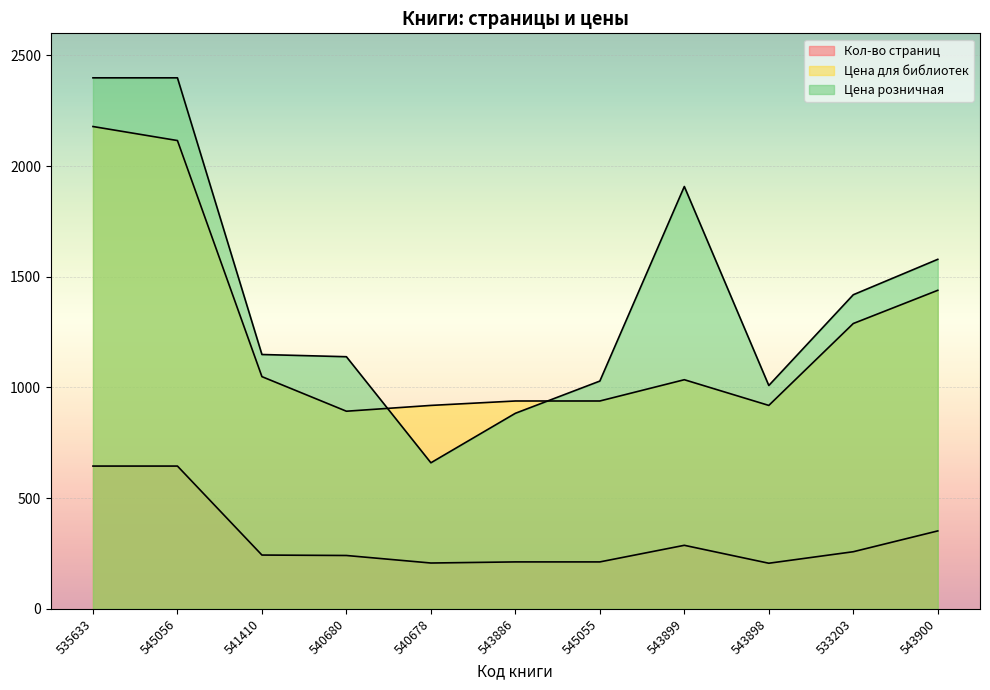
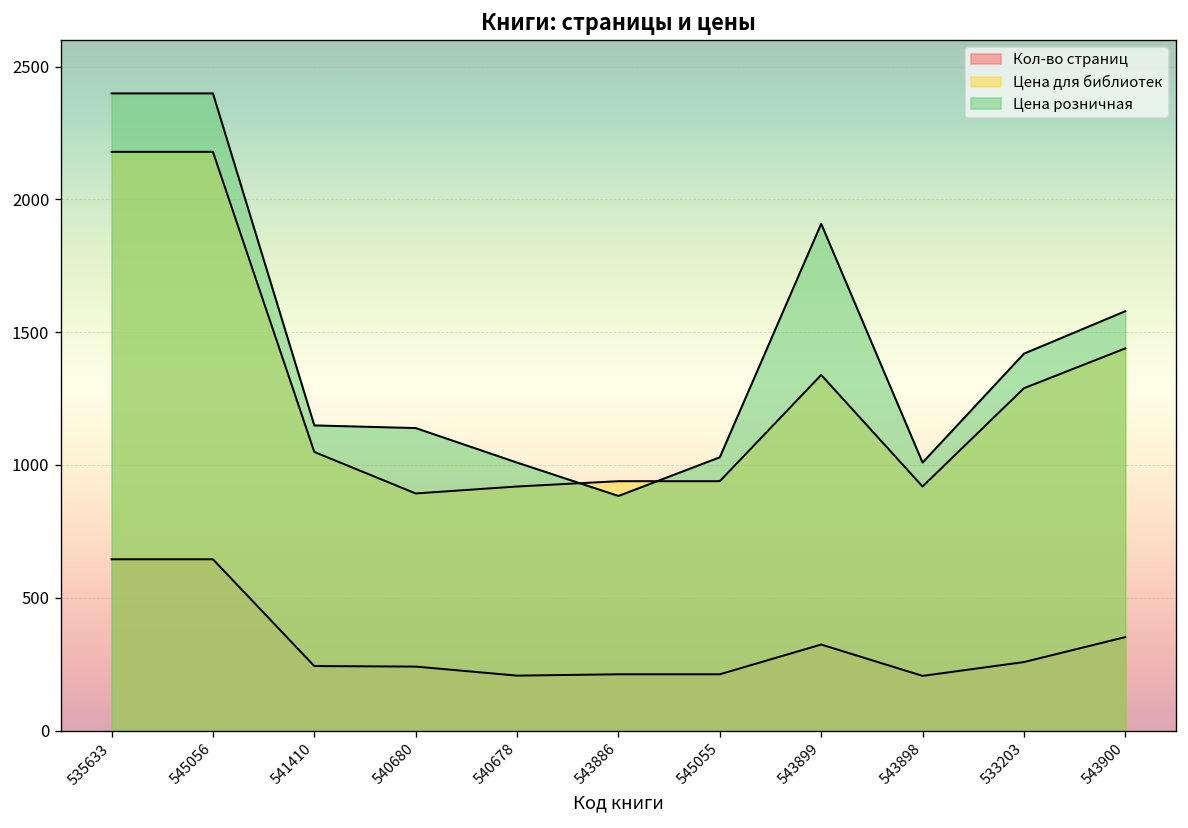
Цена для библиотек, 545056: 2120 -> 2180
Цена розничная, 540678: 660 -> 1010
Кол-во страниц, 543899: 290 -> 320
Цена для библиотек, 543899: 1040 -> 1340
